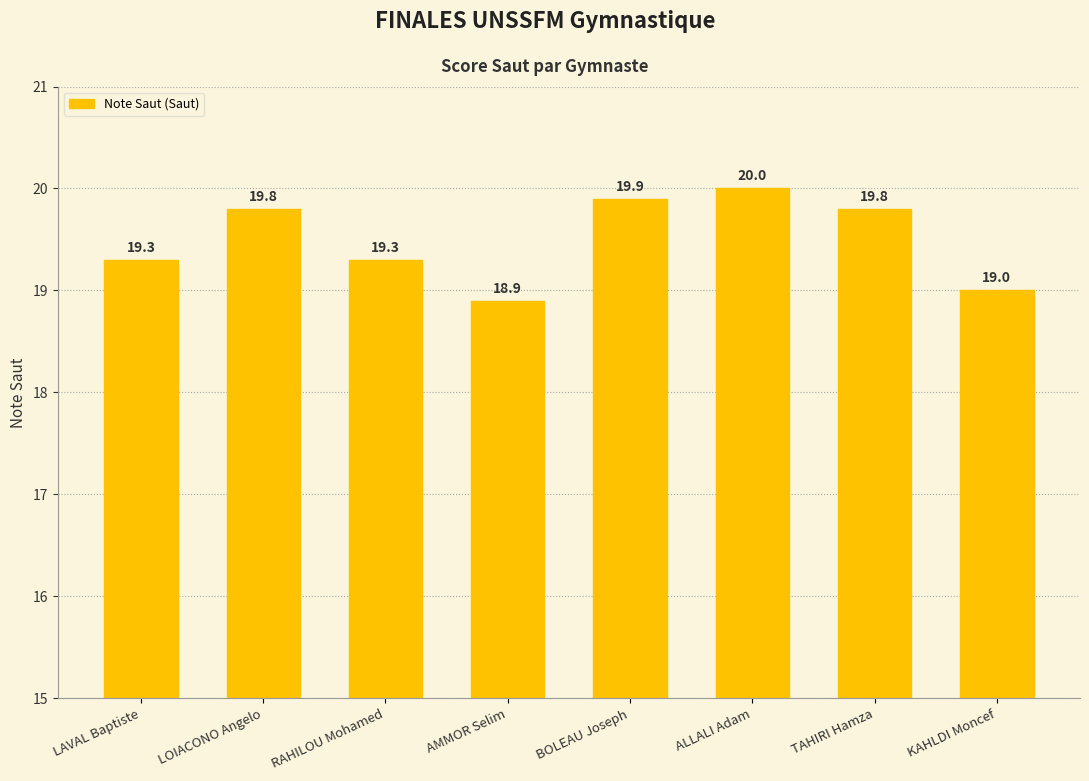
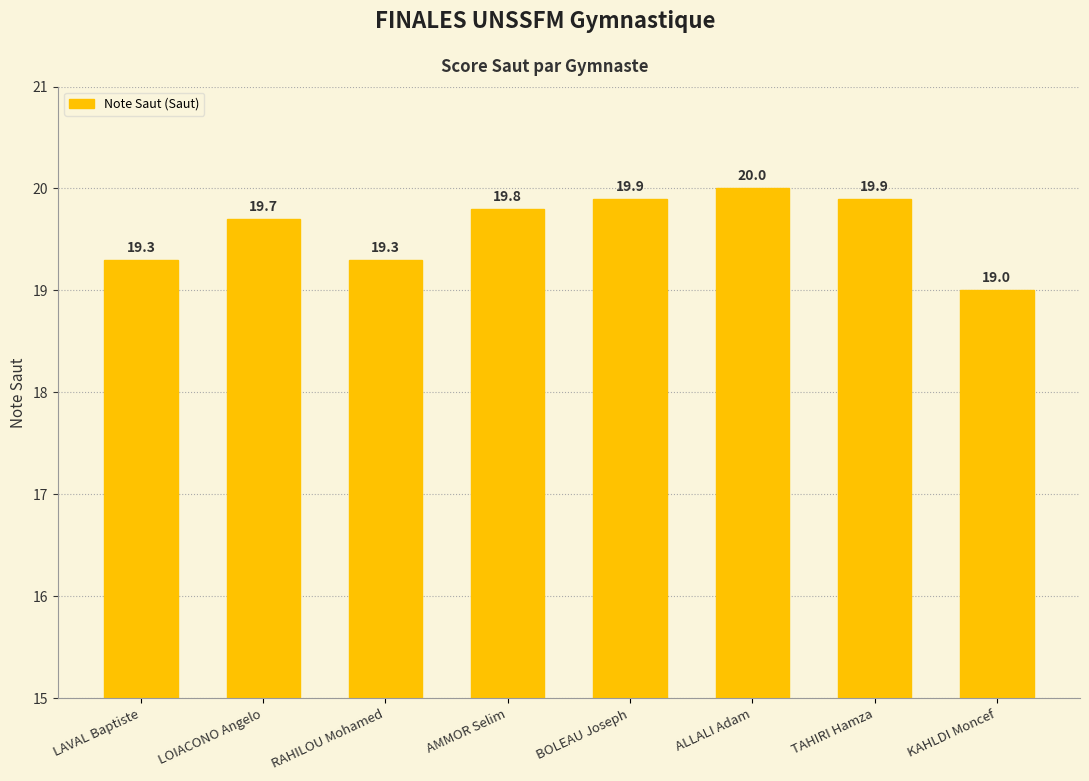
LOIACONO Angelo: 19.8 -> 19.7
AMMOR Selim: 18.9 -> 19.8
TAHIRI Hamza: 19.8 -> 19.9
